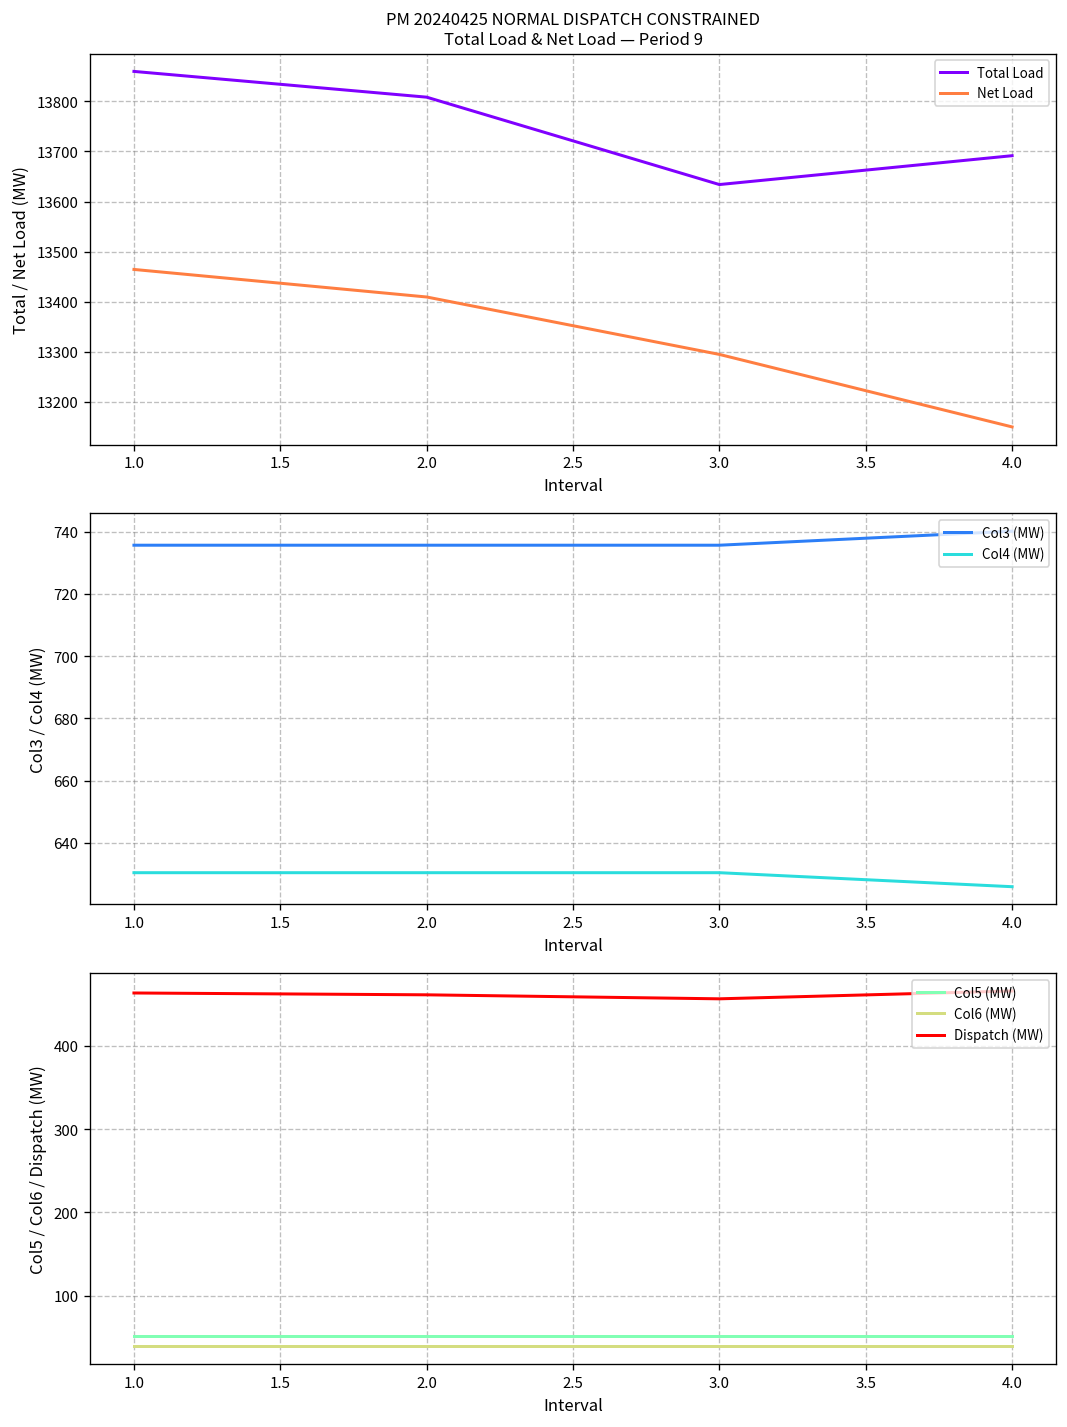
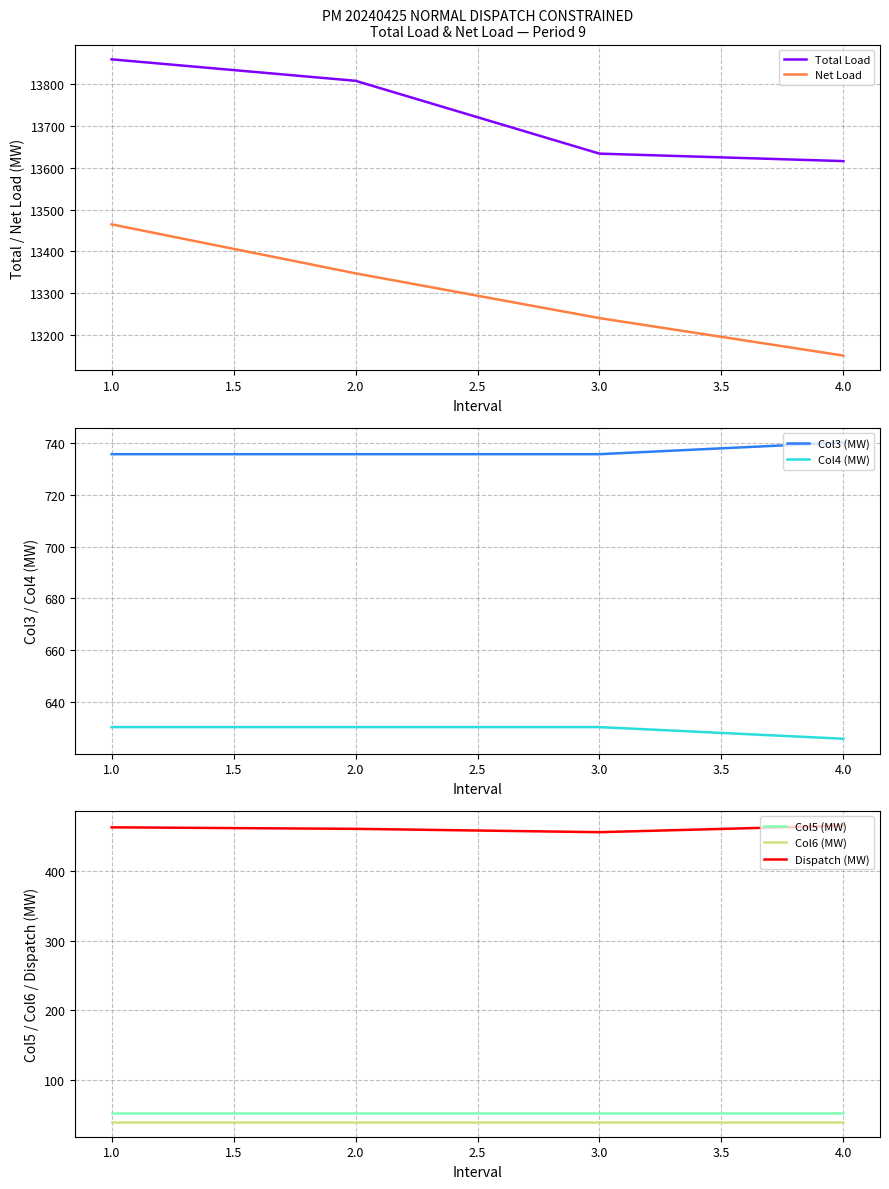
PM 20240425 NORMAL DISPATCH CONSTRAINED Total Load & Net Load — Period 9, Net Load, 2.0: 13410 -> 13350
PM 20240425 NORMAL DISPATCH CONSTRAINED Total Load & Net Load — Period 9, Net Load, 3.0: 13290 -> 13240
PM 20240425 NORMAL DISPATCH CONSTRAINED Total Load & Net Load — Period 9, Total Load, 4.0: 13690 -> 13620
